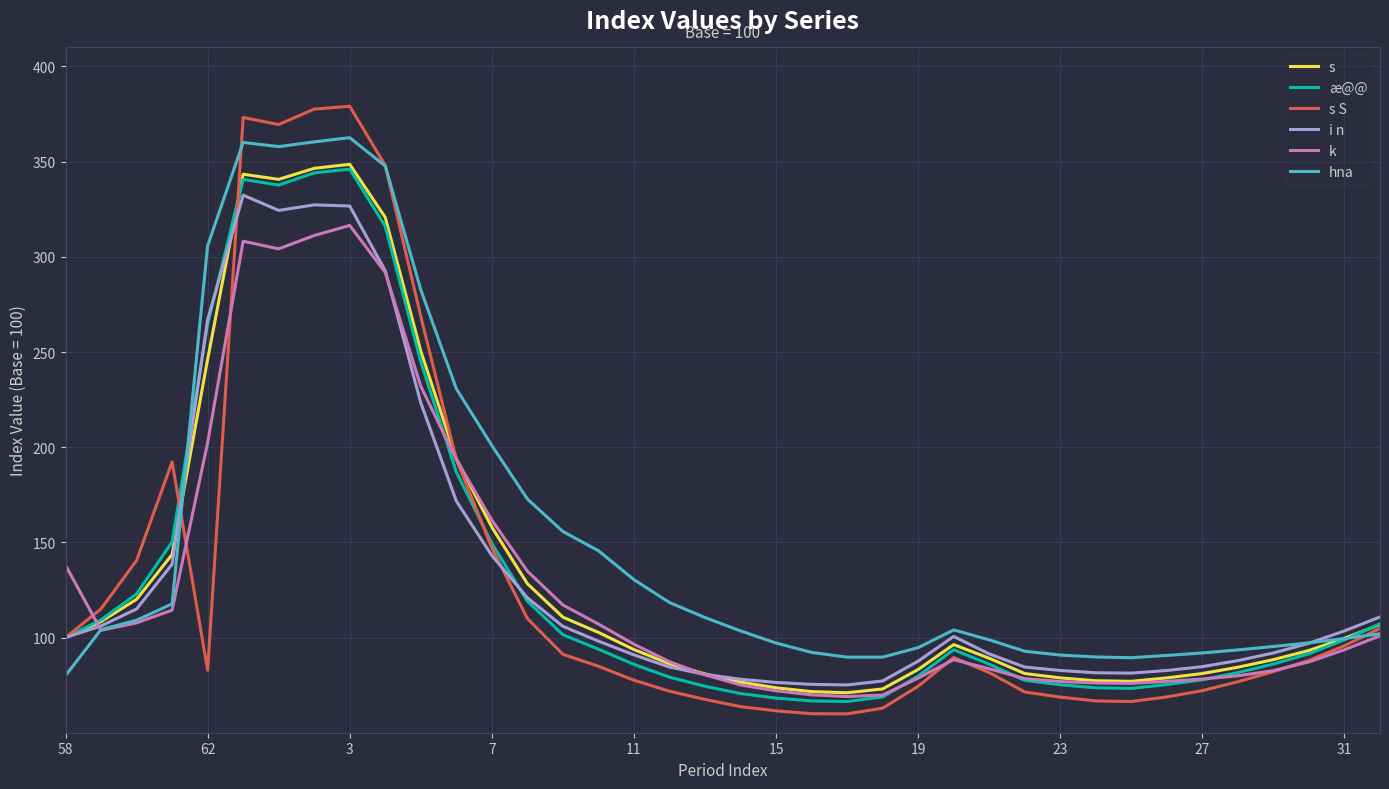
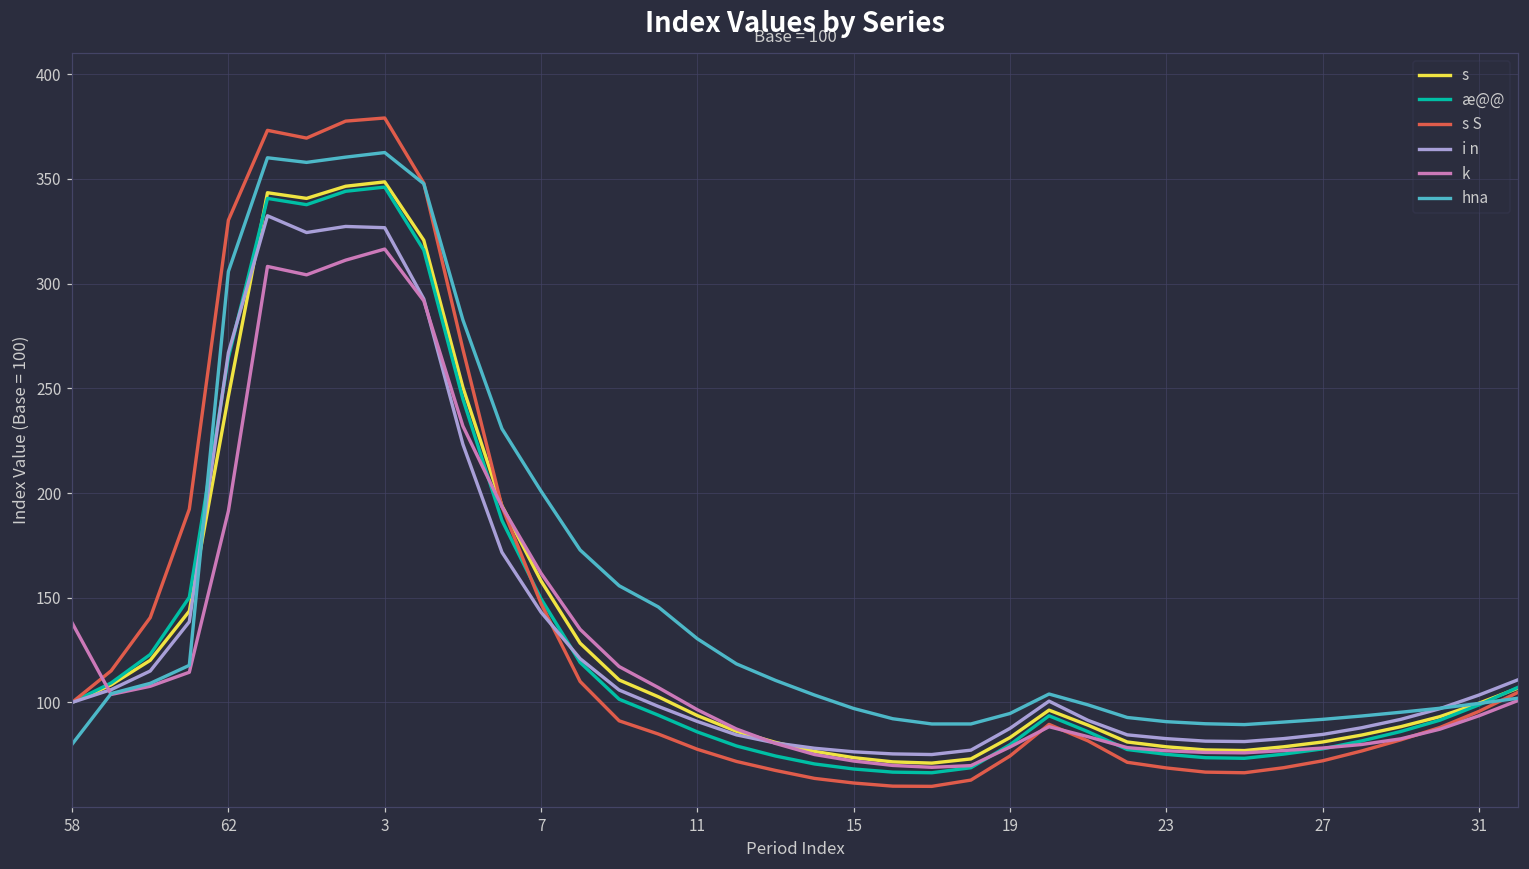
s S, 62: 83 -> 330
k, 62: 202 -> 191
